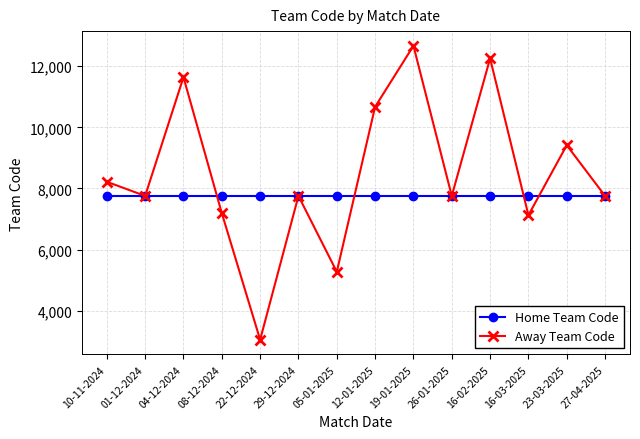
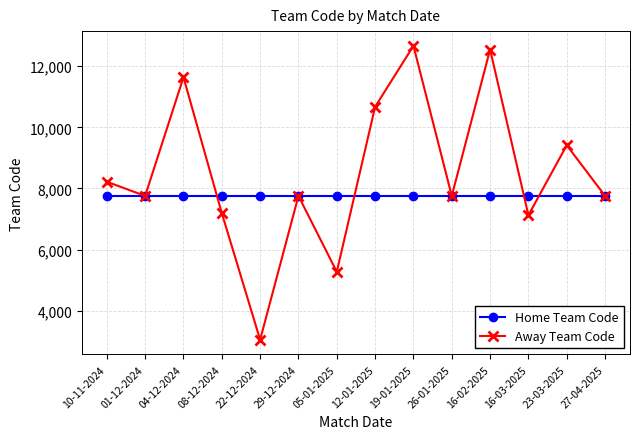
Away Team Code, 16-02-2025: 12,300 -> 12,500
